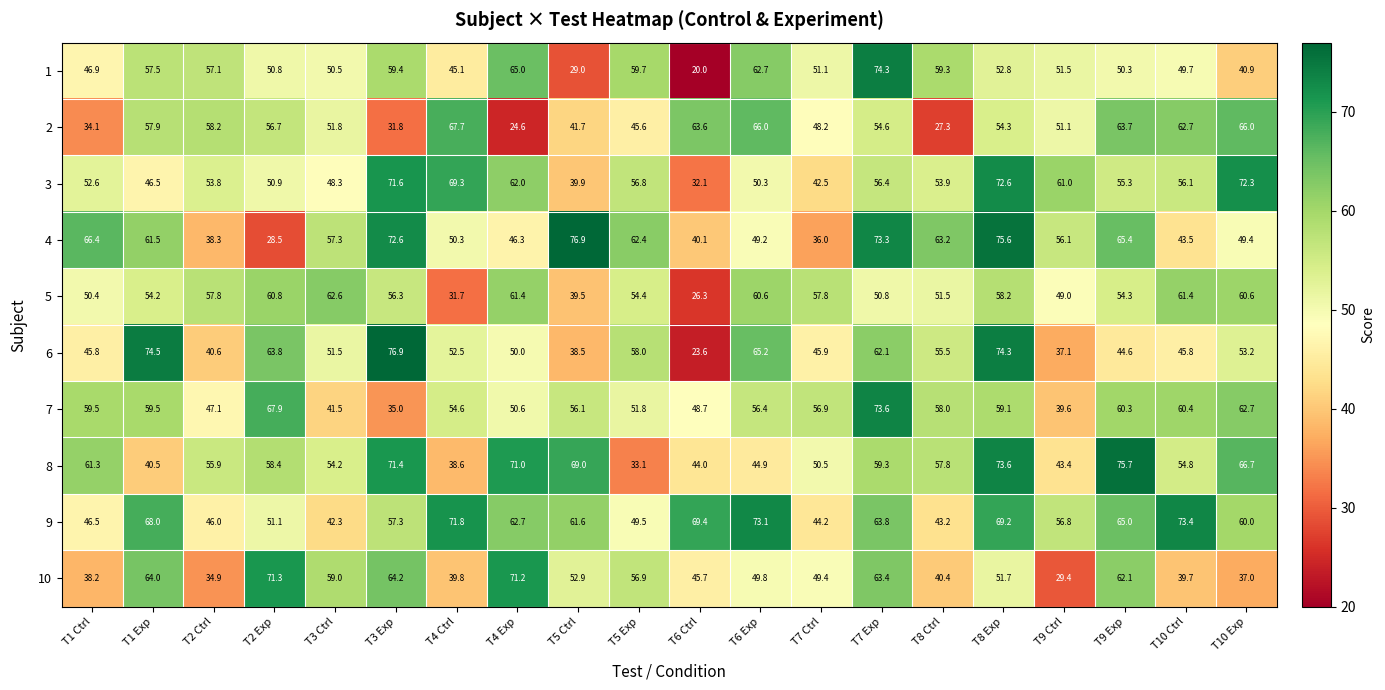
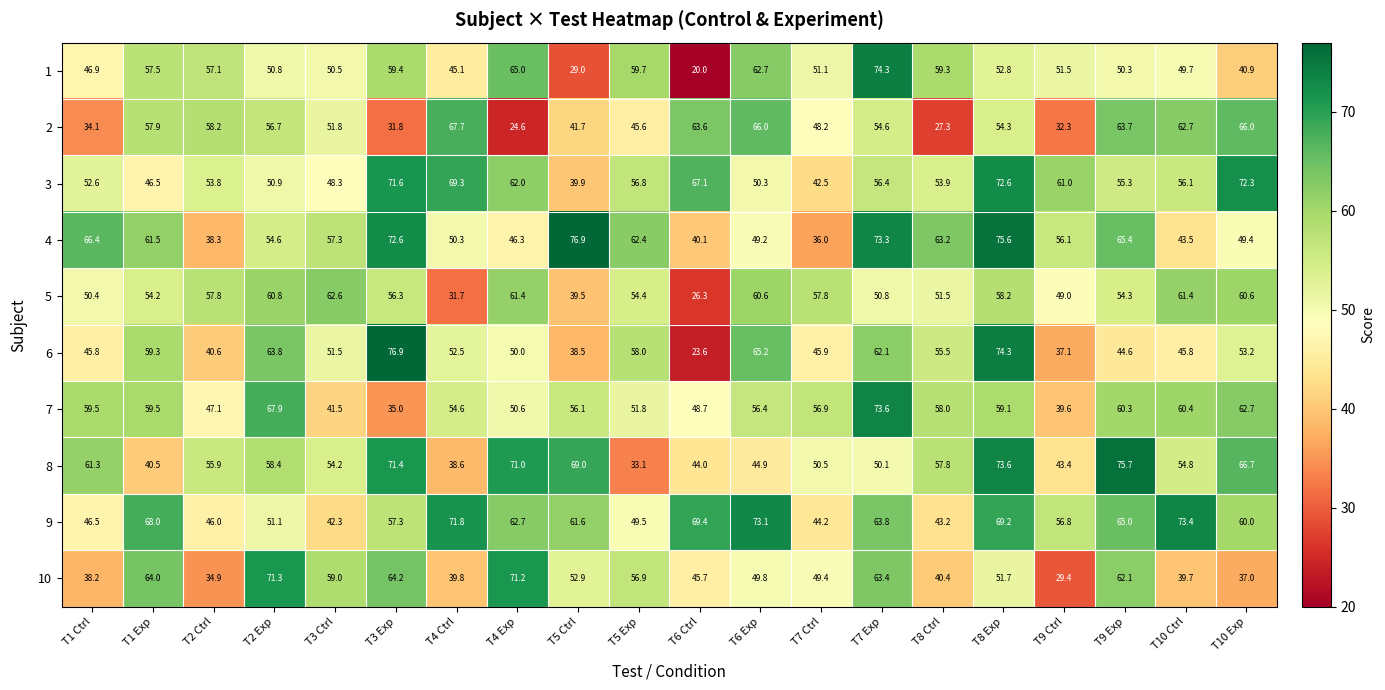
2, T9 Ctrl: 51.1 -> 32.3
3, T6 Ctrl: 32.1 -> 67.1
4, T2 Exp: 28.5 -> 54.6
6, T1 Exp: 74.5 -> 59.3
8, T7 Exp: 59.3 -> 50.1
